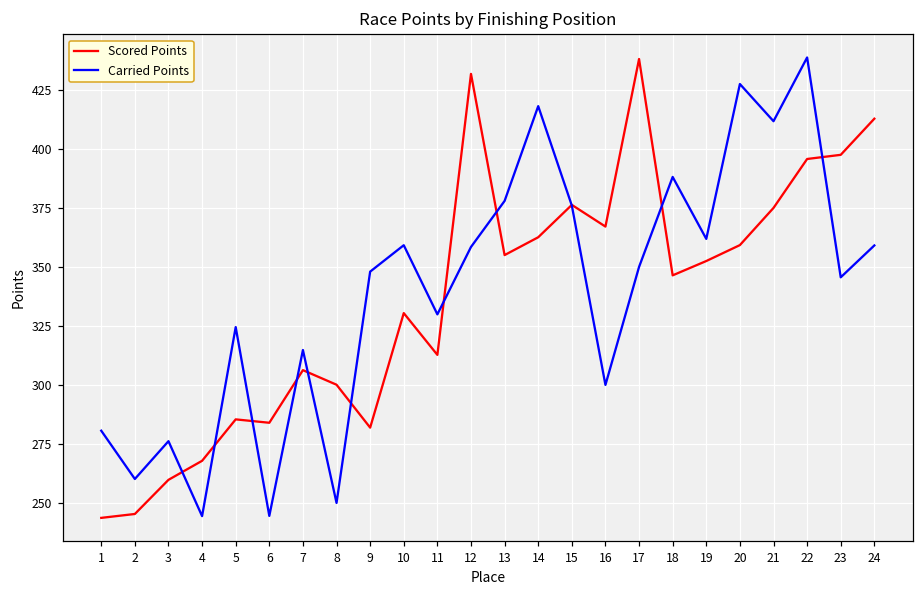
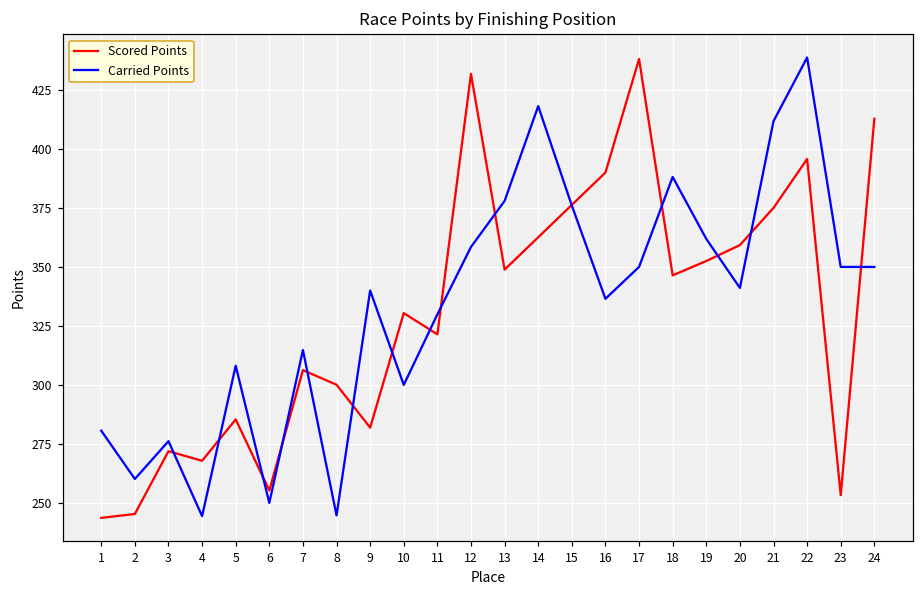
Scored Points, 3: 260 -> 272
Carried Points, 5: 325 -> 308
Scored Points, 6: 284 -> 255
Carried Points, 6: 245 -> 250
Carried Points, 8: 250 -> 245
Carried Points, 9: 348 -> 340
Carried Points, 10: 359 -> 300
Scored Points, 11: 313 -> 321
Scored Points, 13: 355 -> 349
Scored Points, 16: 367 -> 390
Carried Points, 16: 300 -> 337
Carried Points, 20: 428 -> 341
Scored Points, 23: 398 -> 253
Carried Points, 23: 346 -> 350
Carried Points, 24: 359 -> 350
